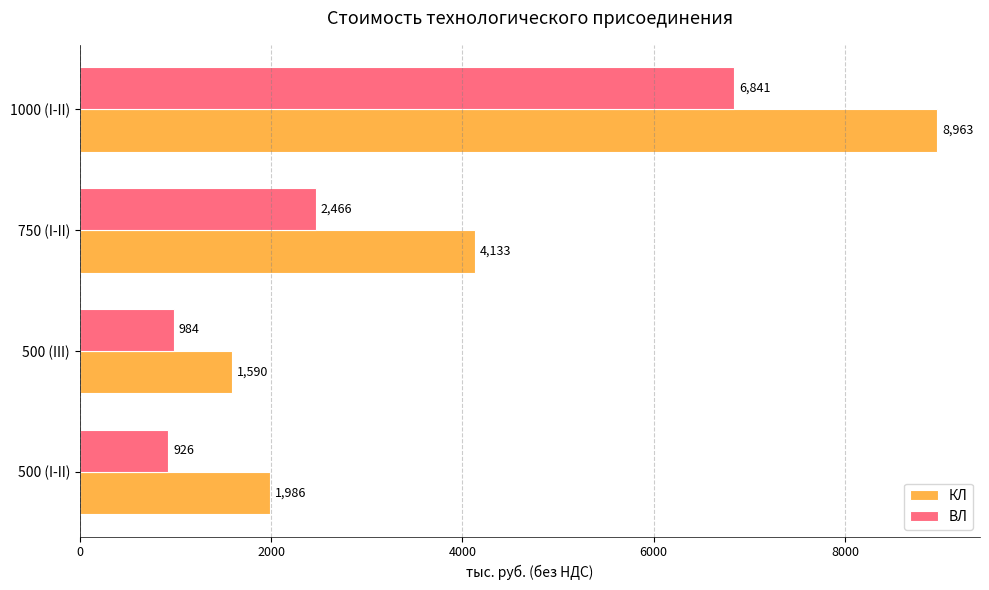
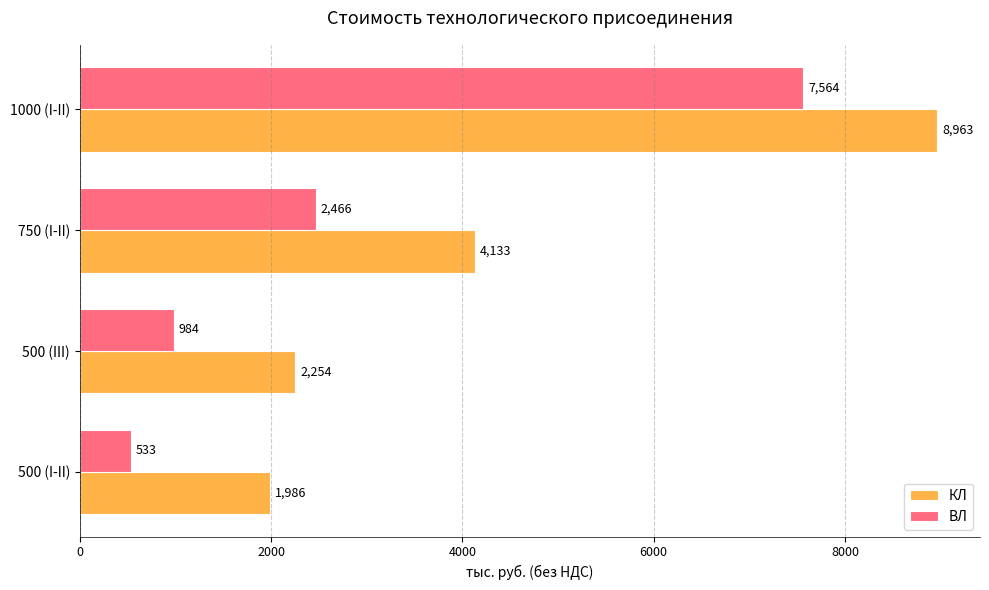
ВЛ, 1000 (I-II): 6,841 -> 7,564
КЛ, 500 (III): 1,590 -> 2,254
ВЛ, 500 (I-II): 926 -> 533
